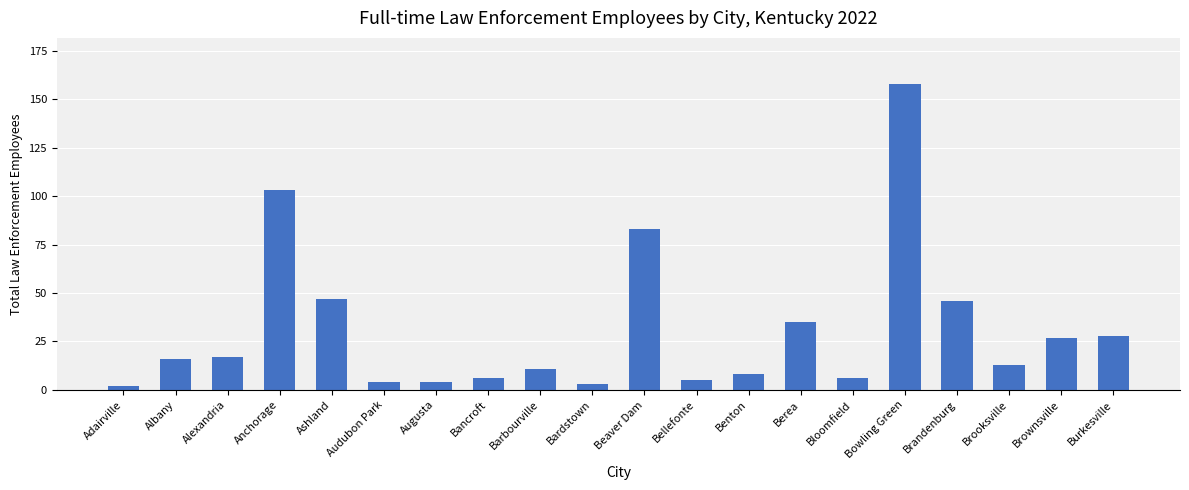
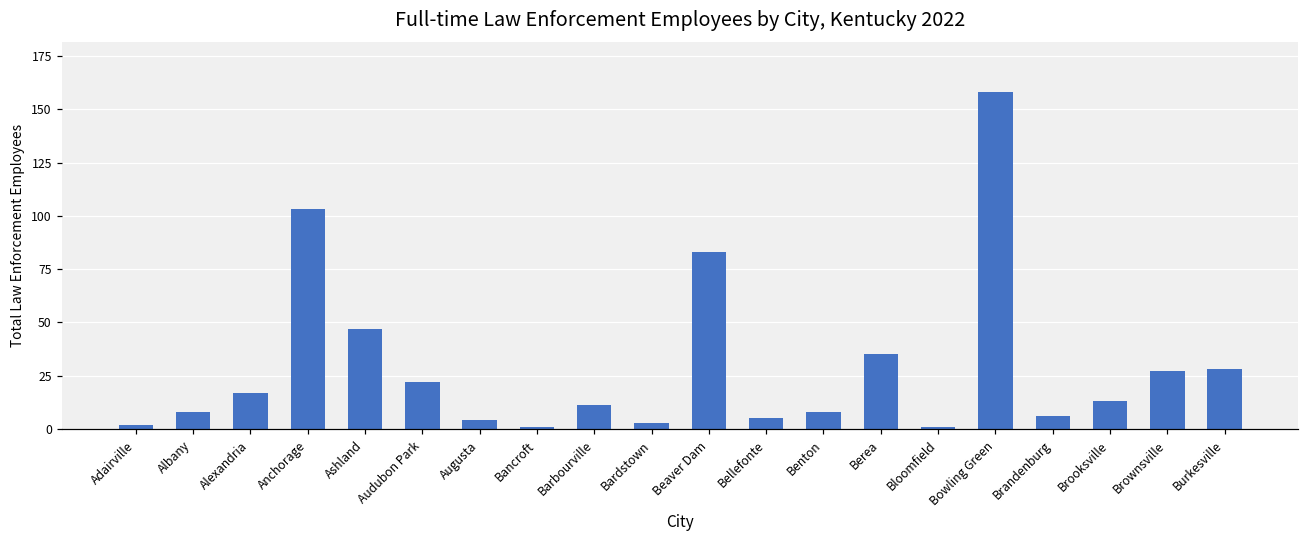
Albany: 16 -> 8
Audubon Park: 4 -> 22
Bancroft: 6 -> 1
Bloomfield: 6 -> 1
Brandenburg: 46 -> 6
